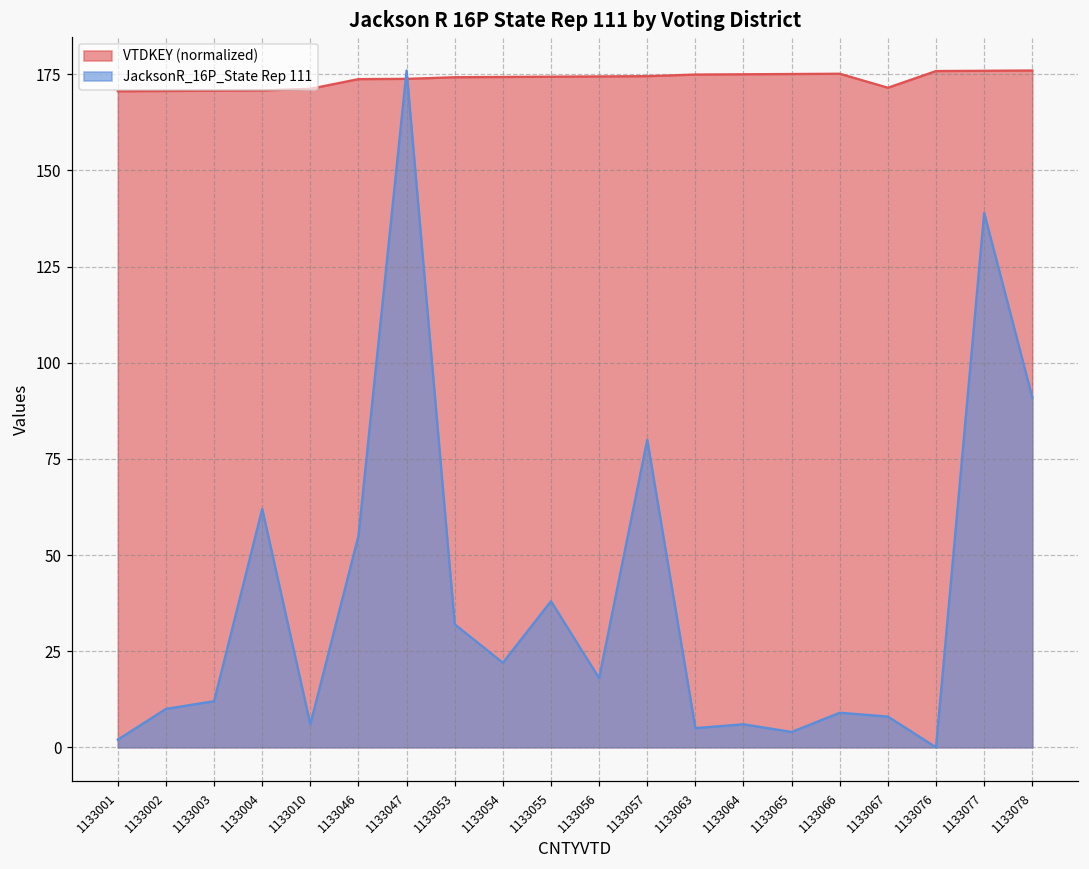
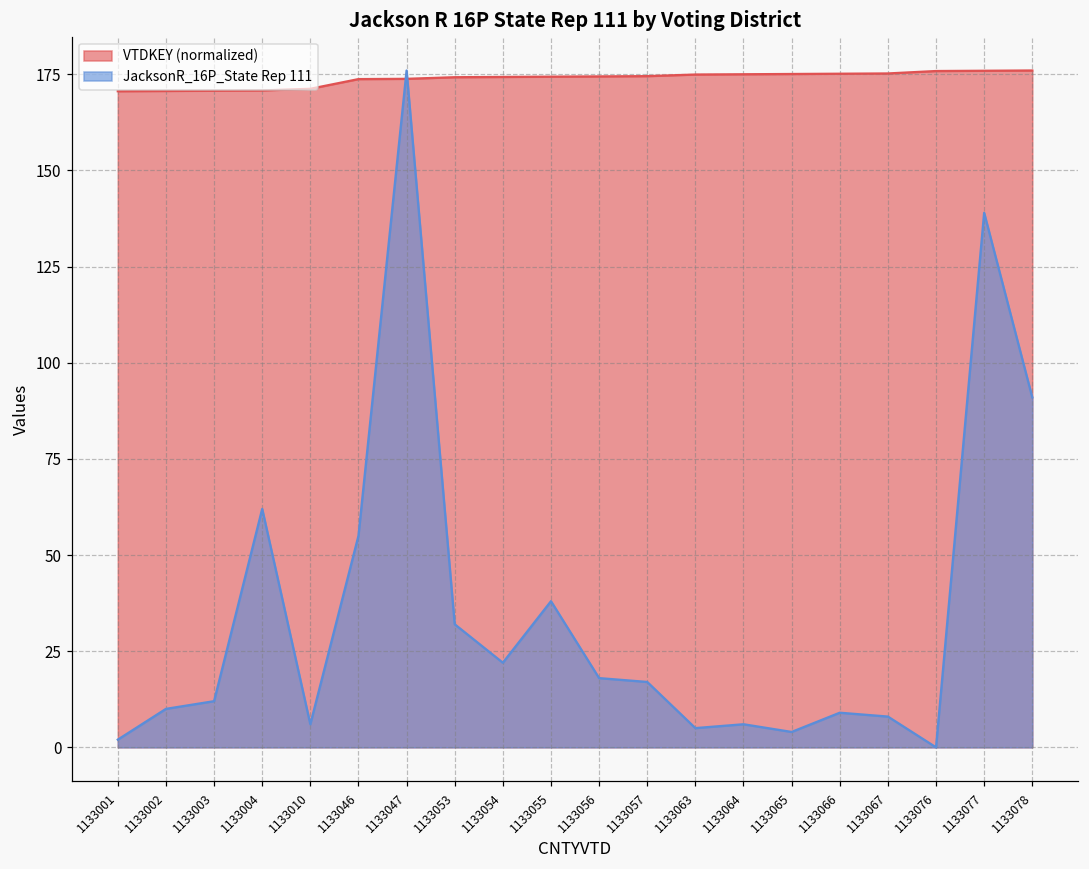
JacksonR_16P_State Rep 111, 1133057: 80 -> 17
VTDKEY (normalized), 1133067: 172 -> 175
